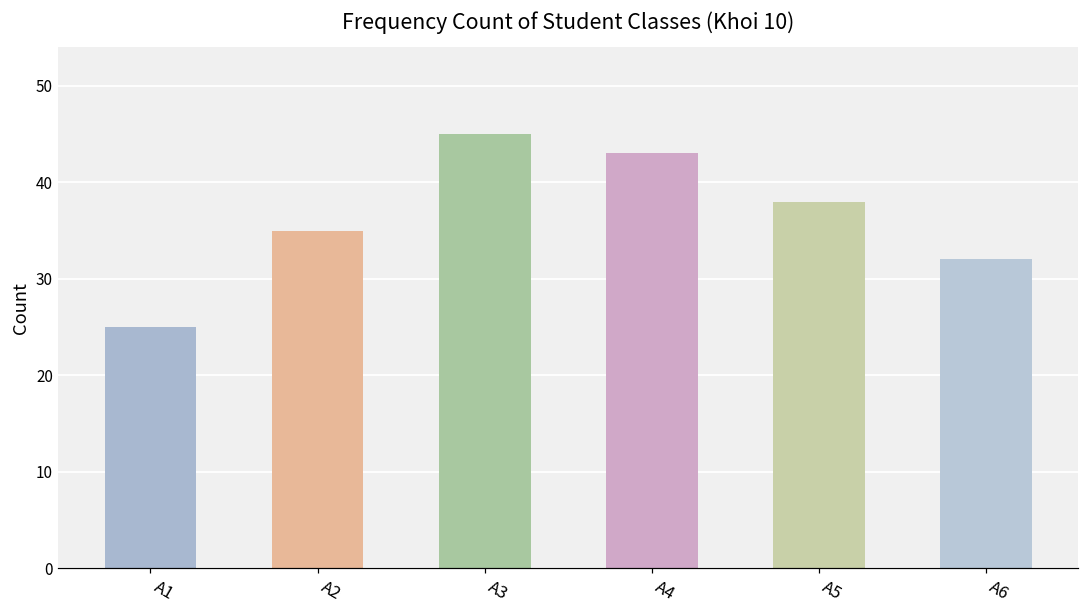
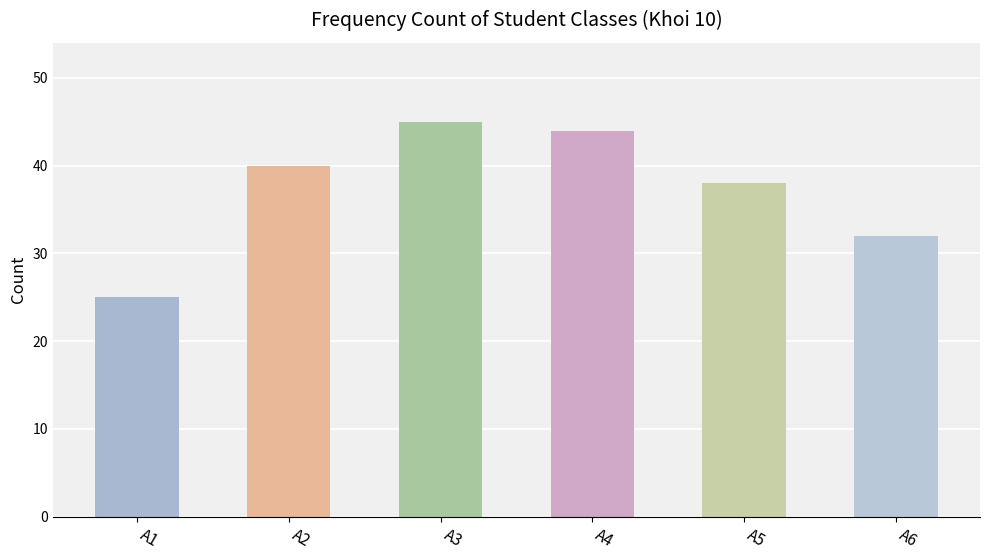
A2: 35 -> 40
A4: 43 -> 44
